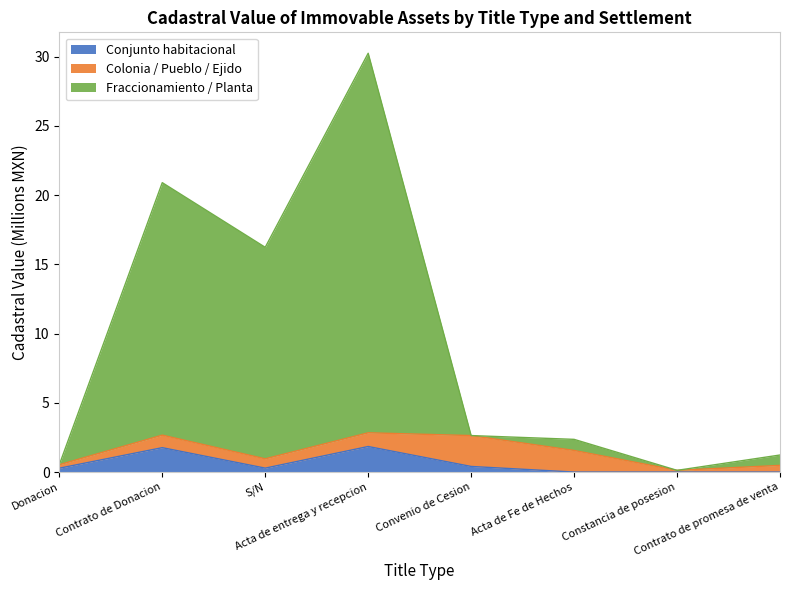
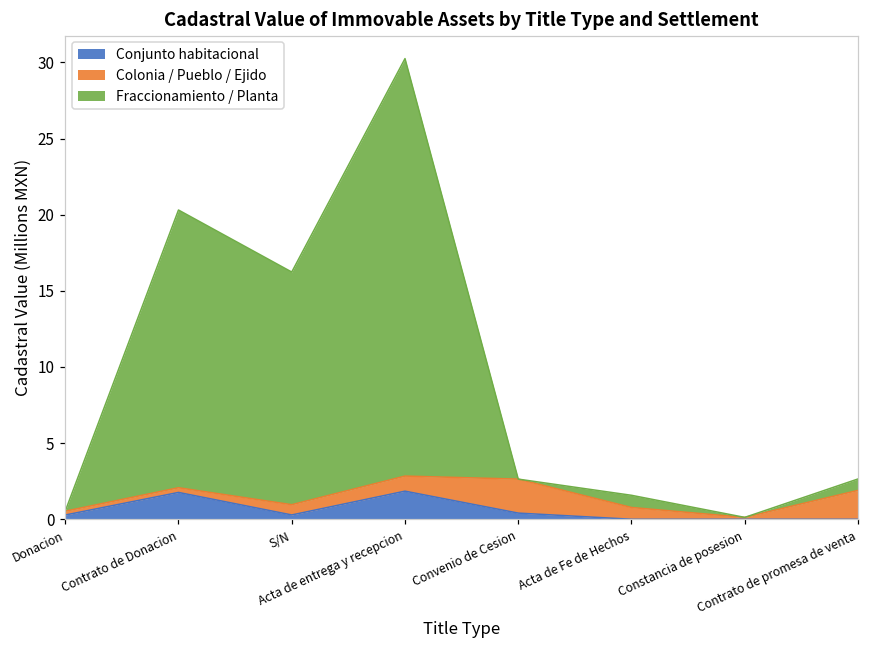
Colonia / Pueblo / Ejido, Contrato de Donacion: 0.9 -> 0.3
Colonia / Pueblo / Ejido, Acta de Fe de Hechos: 1.6 -> 0.8
Colonia / Pueblo / Ejido, Contrato de promesa de venta: 0.5 -> 1.9
